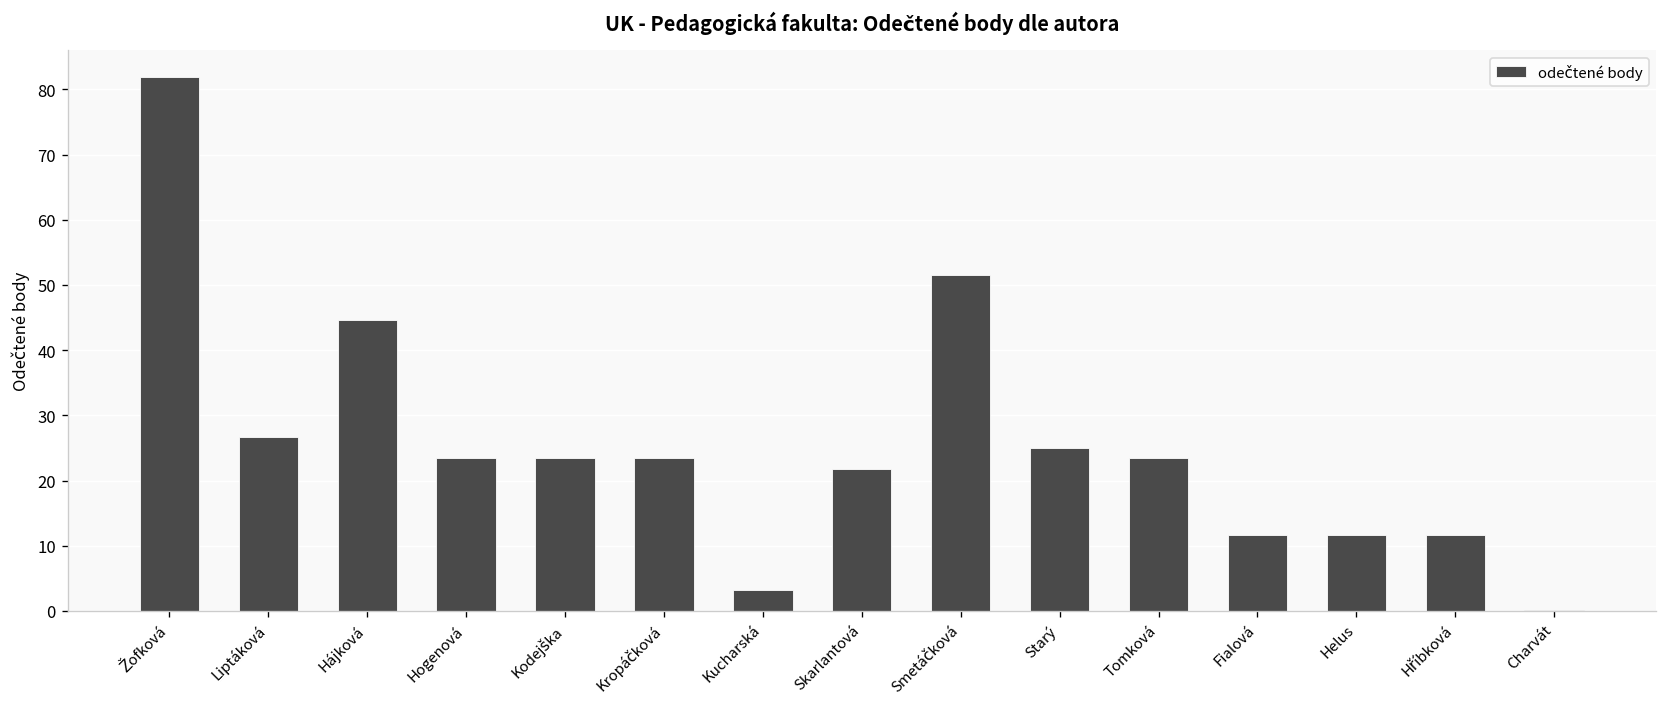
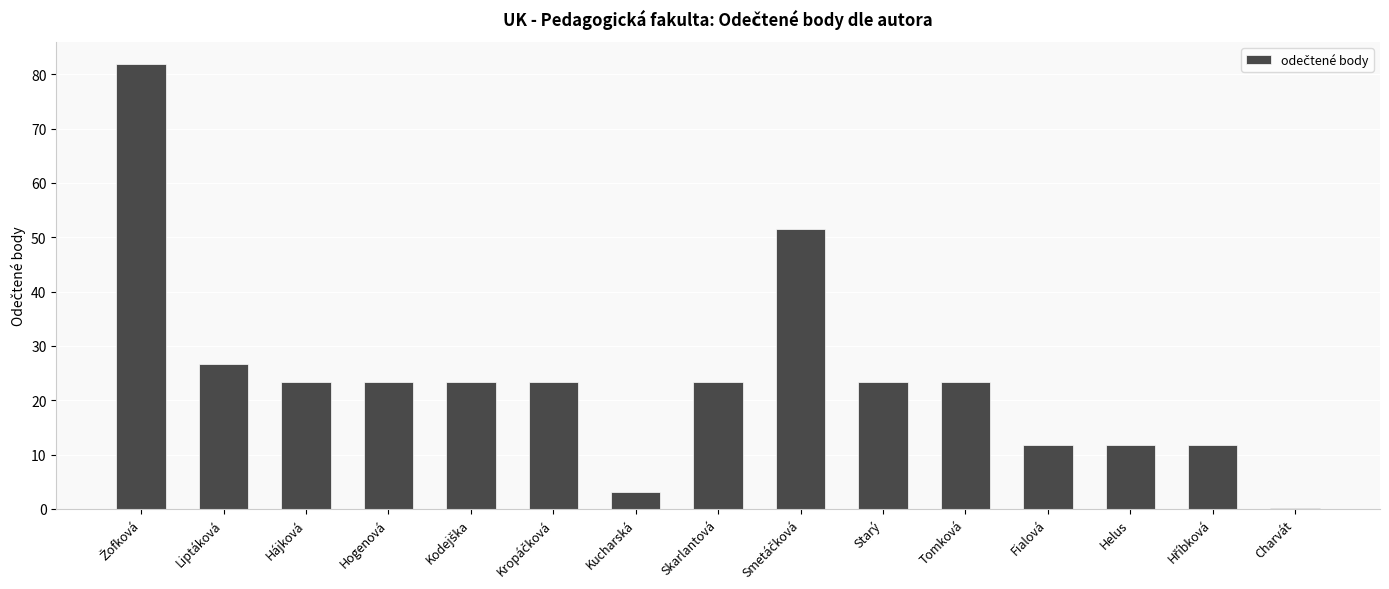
Hájková: 45 -> 23
Skarlantová: 22 -> 23
Starý: 25 -> 23
